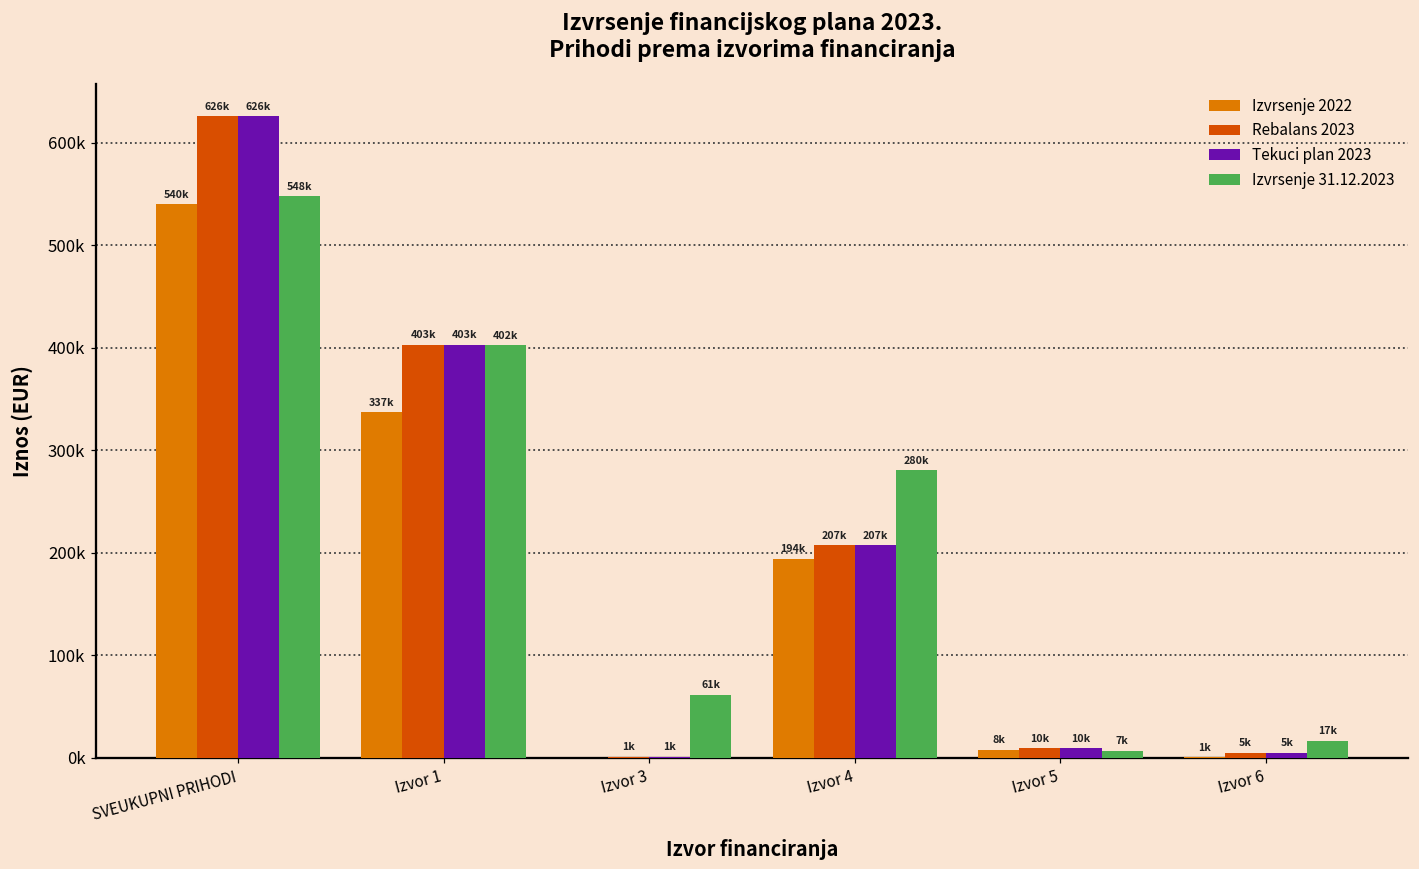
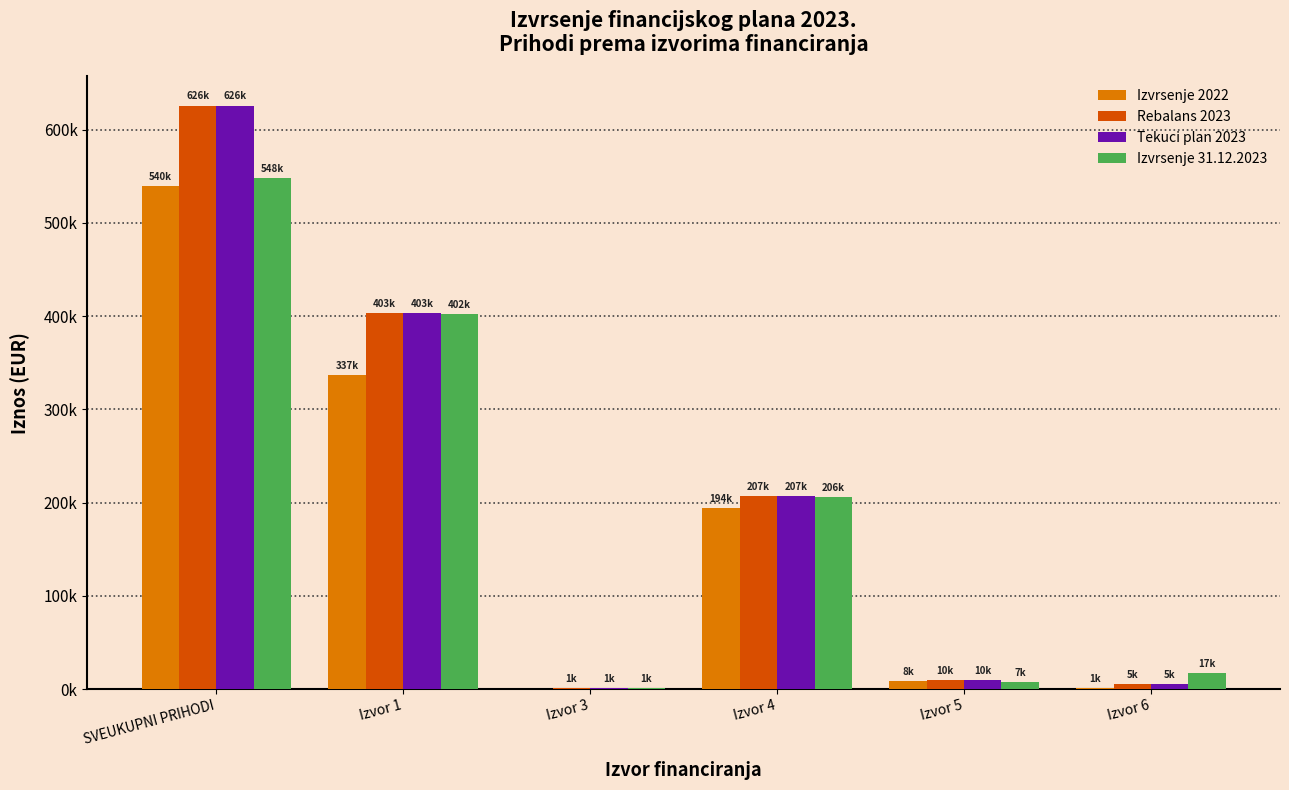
Izvrsenje 31.12.2023, Izvor 3: 61k -> 1k
Izvrsenje 31.12.2023, Izvor 4: 280k -> 206k
